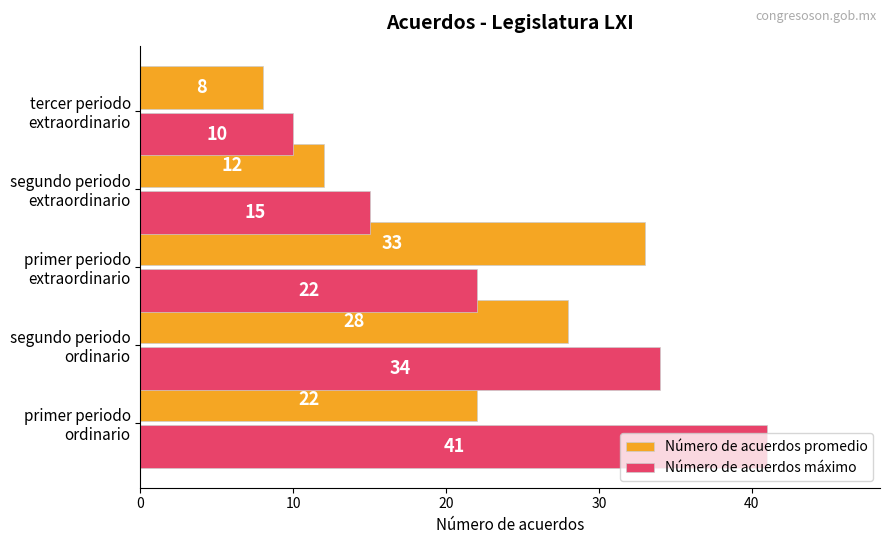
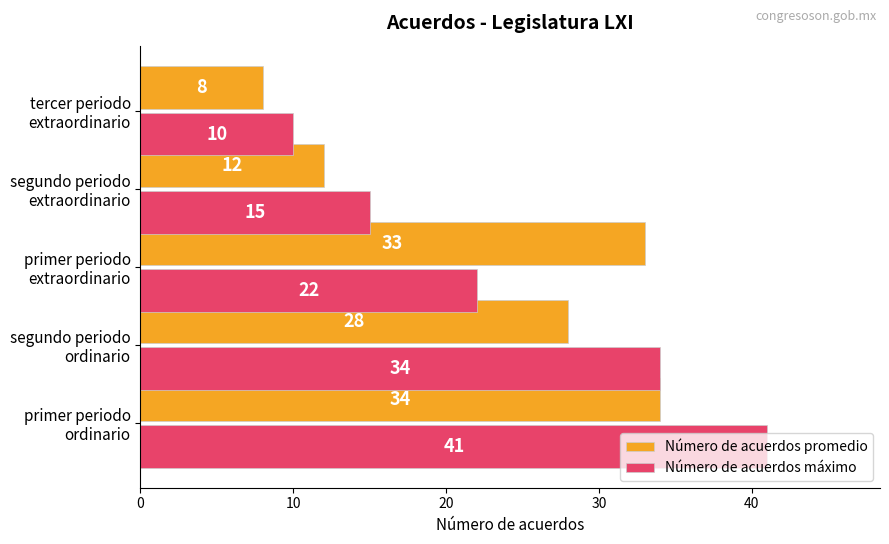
Número de acuerdos promedio, primer periodo ordinario: 22 -> 34
